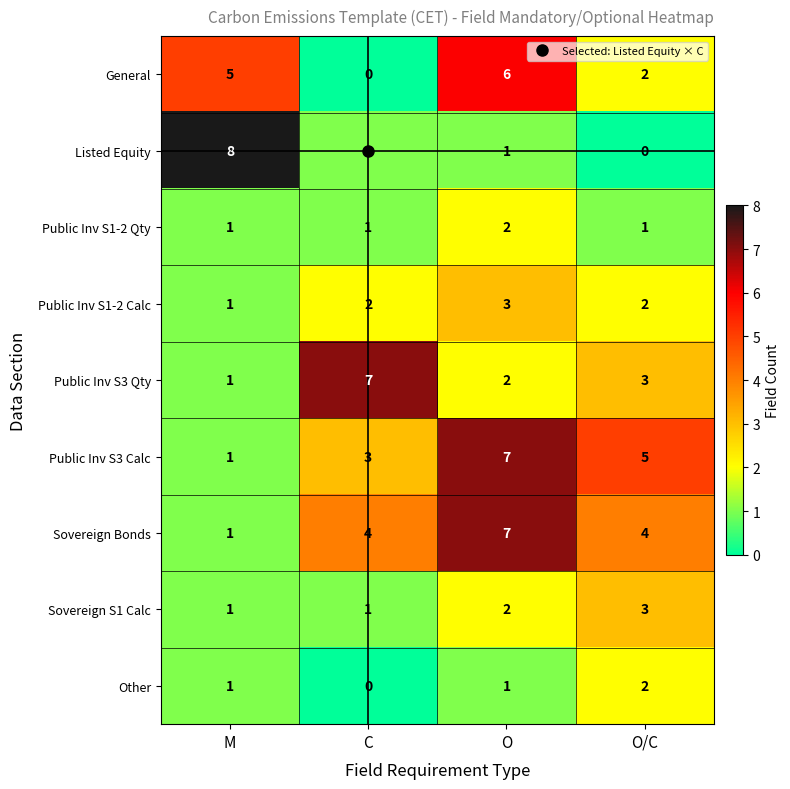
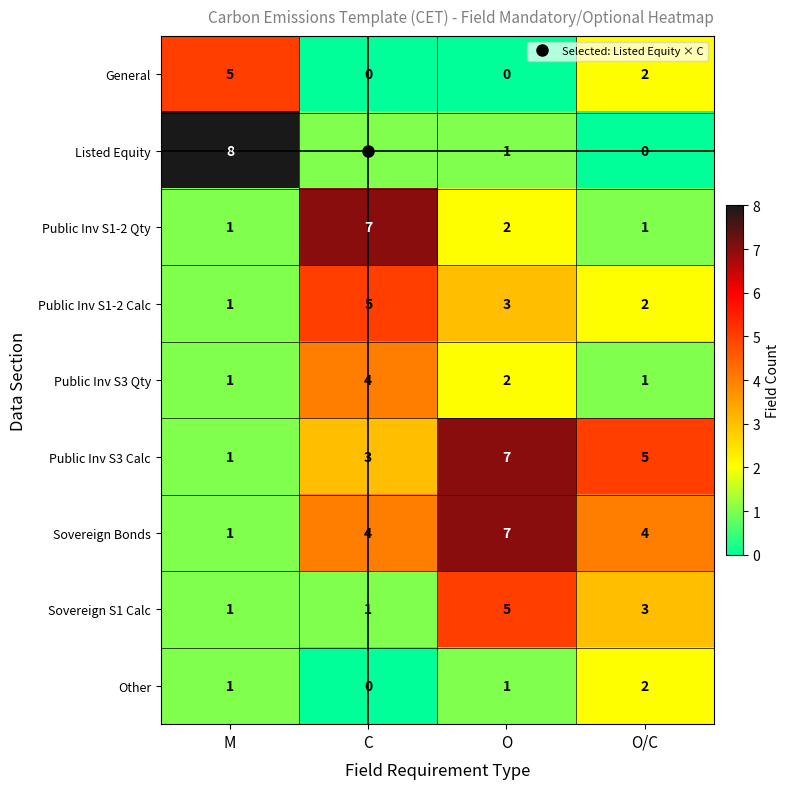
General, O: 6 -> 0
Public Inv S1-2 Qty, C: 1 -> 7
Public Inv S1-2 Calc, C: 2 -> 5
Public Inv S3 Qty, C: 7 -> 4
Public Inv S3 Qty, O/C: 3 -> 1
Sovereign S1 Calc, O: 2 -> 5
